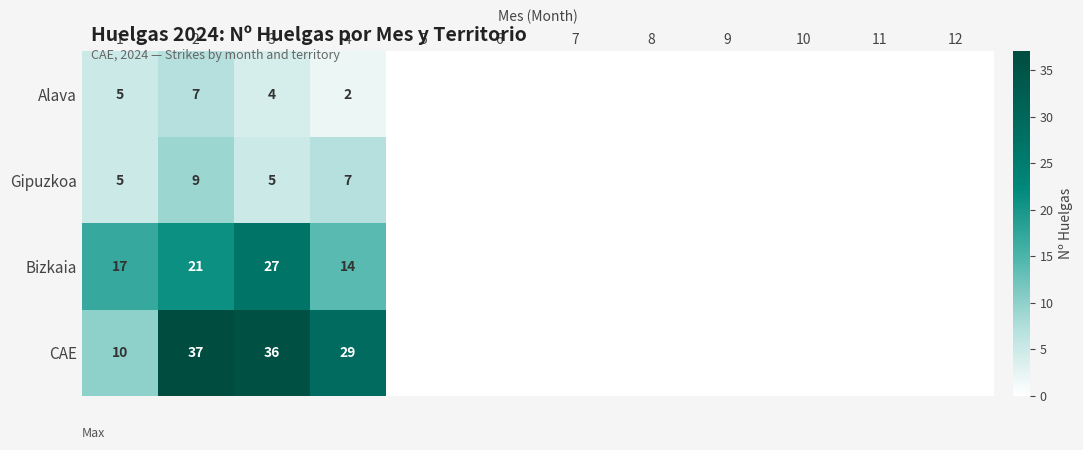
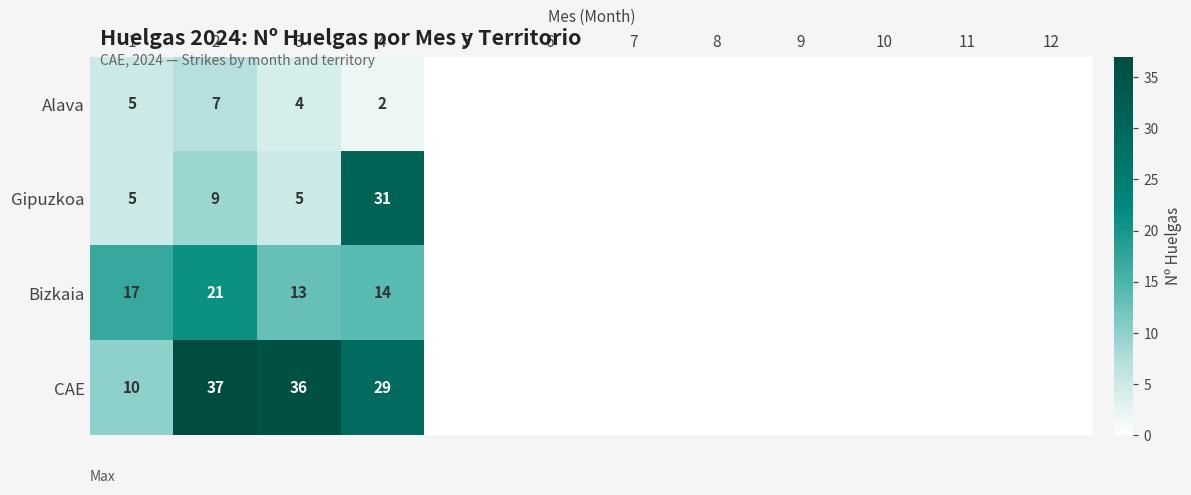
Gipuzkoa, 4: 7 -> 31
Bizkaia, 3: 27 -> 13
